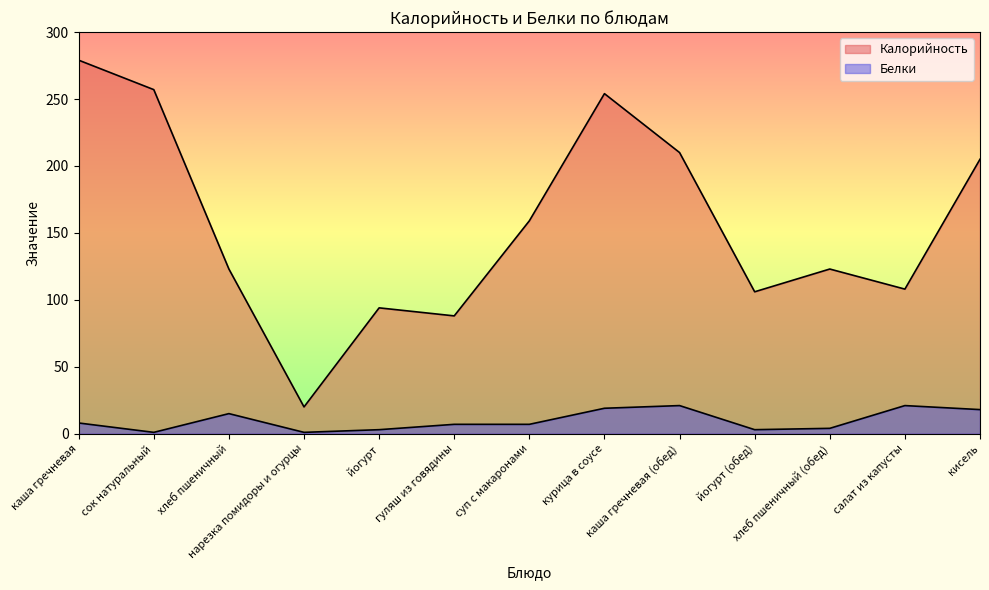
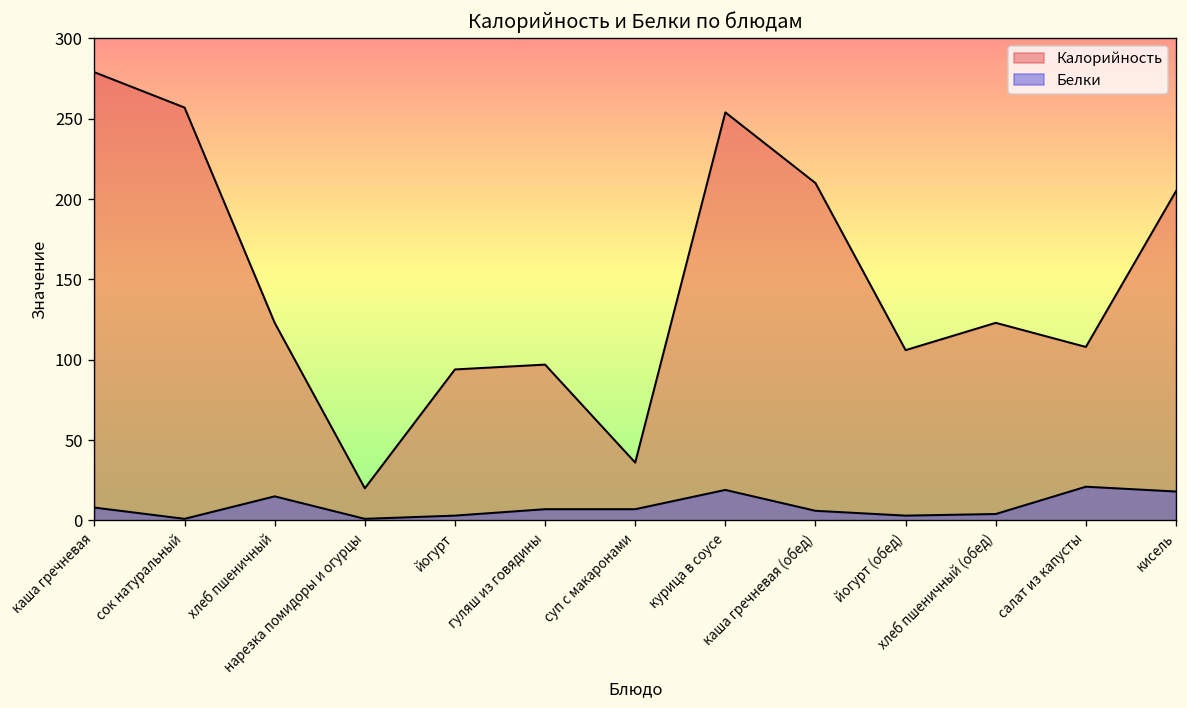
Калорийность, гуляш из говядины: 88 -> 97
Калорийность, суп с макаронами: 159 -> 36
Белки, каша гречневая (обед): 21 -> 6
